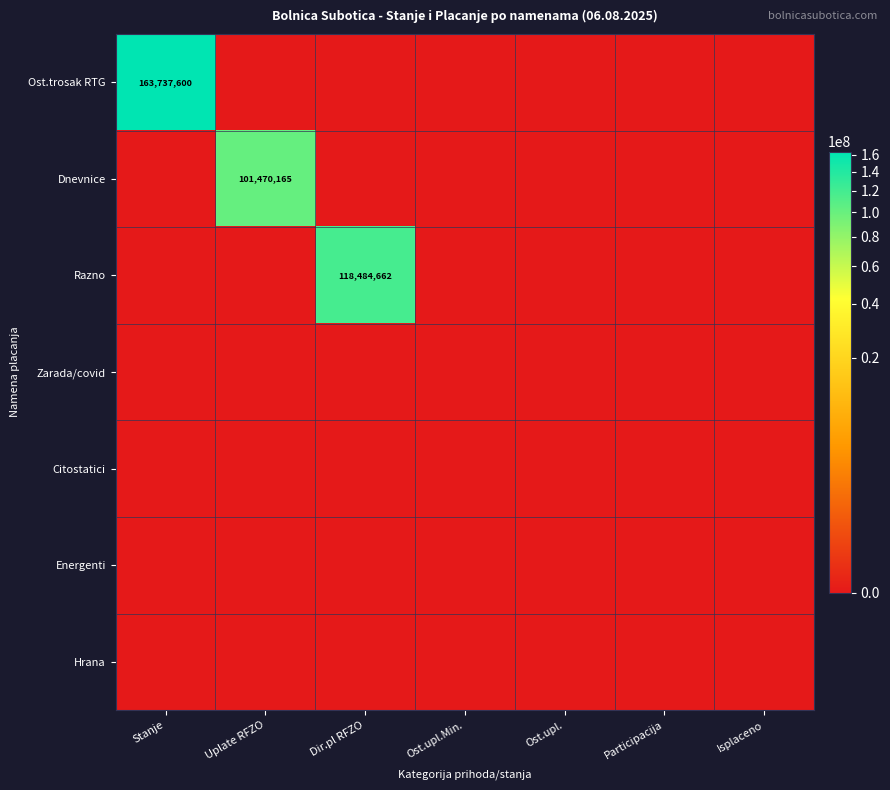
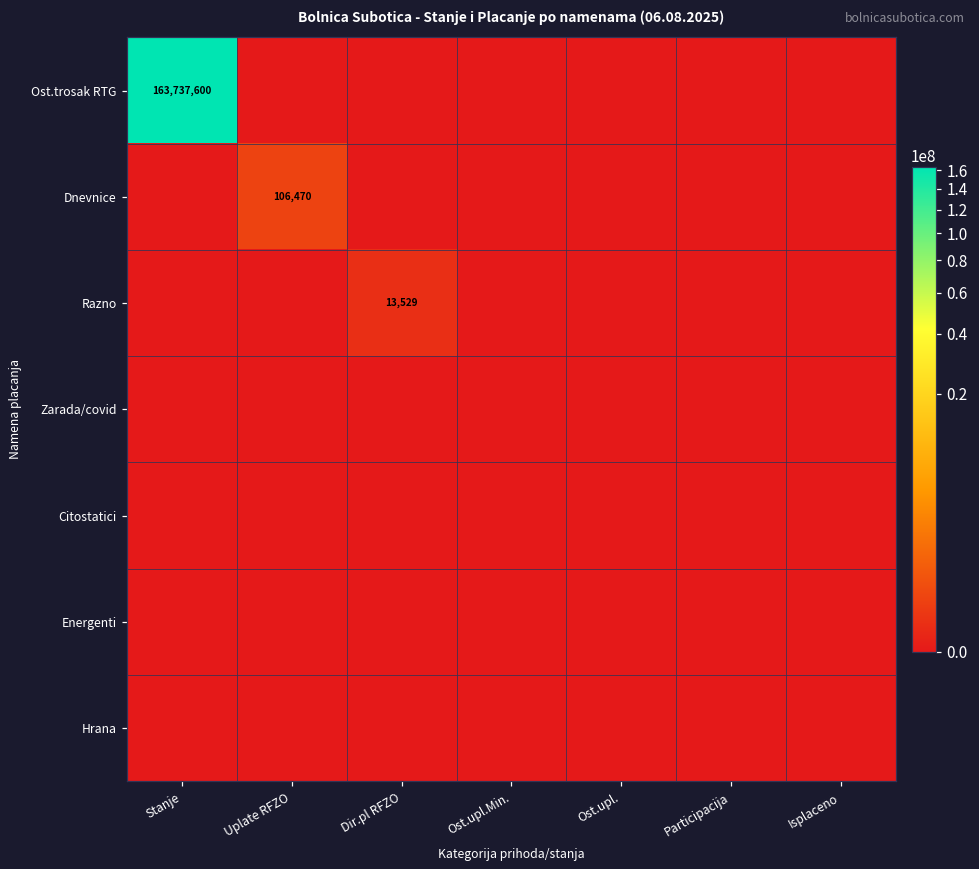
Dnevnice, Uplate RFZO: 101,470,165 -> 106,470
Razno, Dir.pl RFZO: 118,484,662 -> 13,529
